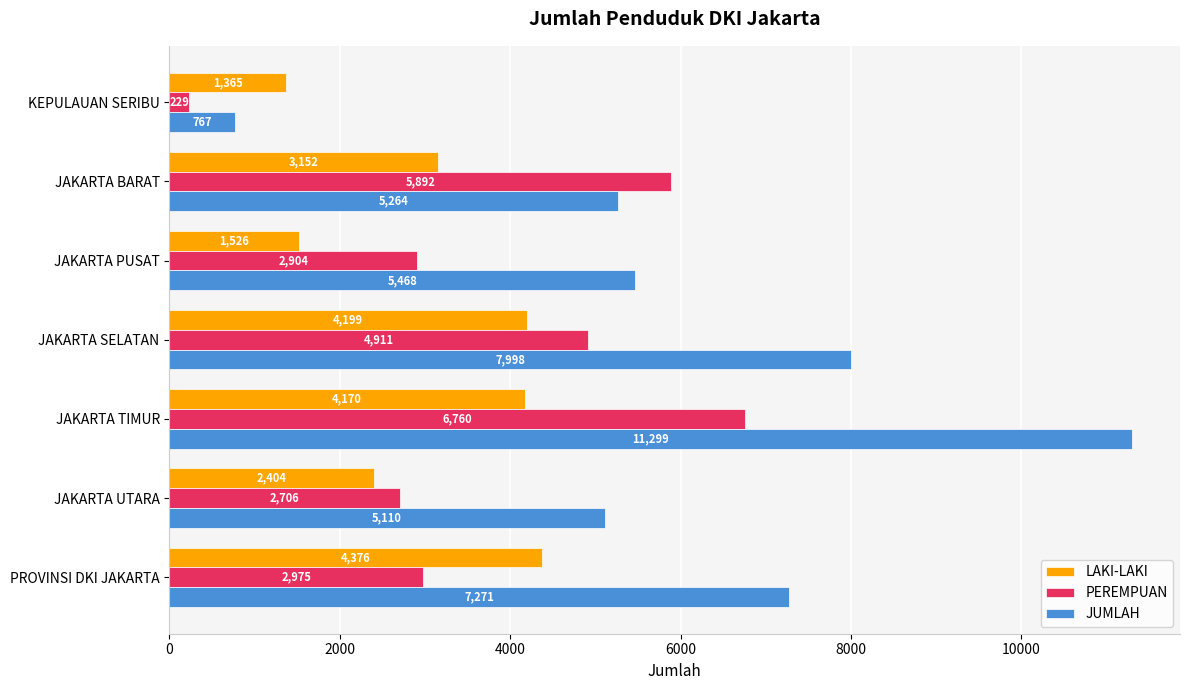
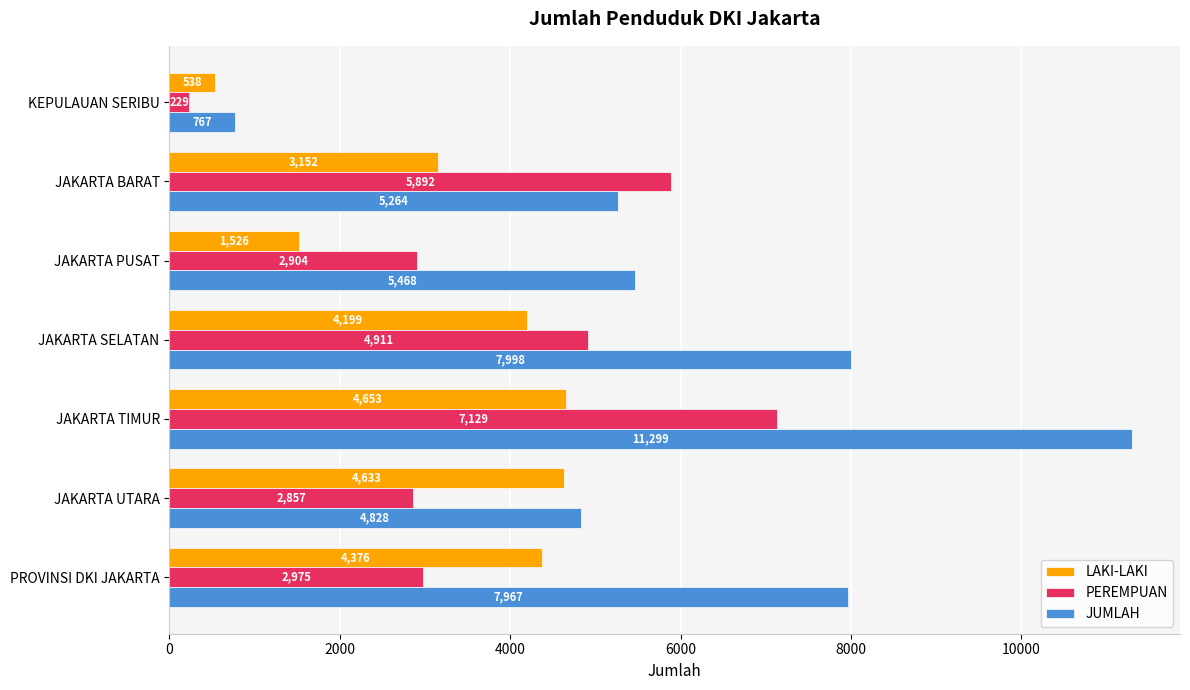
LAKI-LAKI, KEPULAUAN SERIBU: 1,365 -> 538
LAKI-LAKI, JAKARTA TIMUR: 4,170 -> 4,653
PEREMPUAN, JAKARTA TIMUR: 6,760 -> 7,129
LAKI-LAKI, JAKARTA UTARA: 2,404 -> 4,633
PEREMPUAN, JAKARTA UTARA: 2,706 -> 2,857
JUMLAH, JAKARTA UTARA: 5,110 -> 4,828
JUMLAH, PROVINSI DKI JAKARTA: 7,271 -> 7,967
